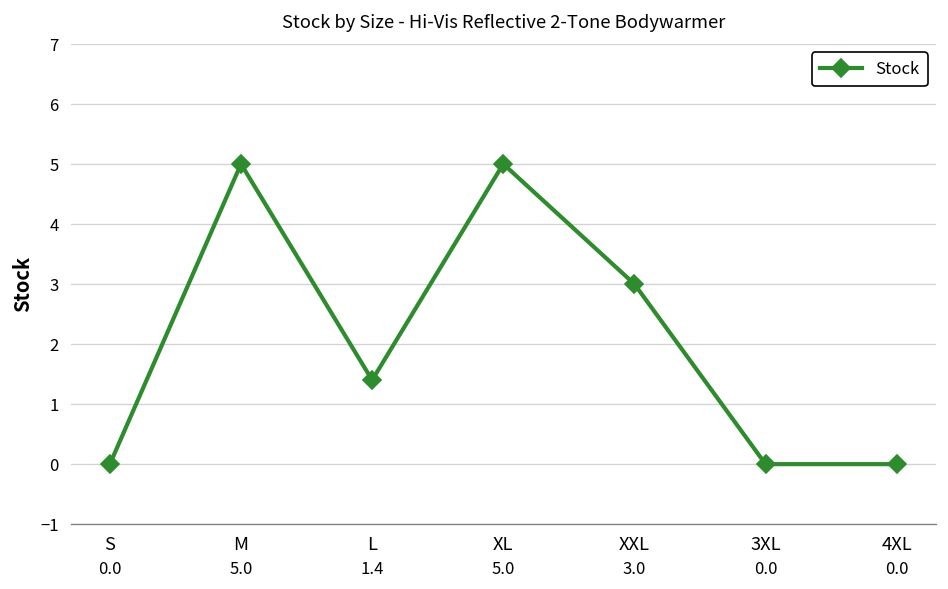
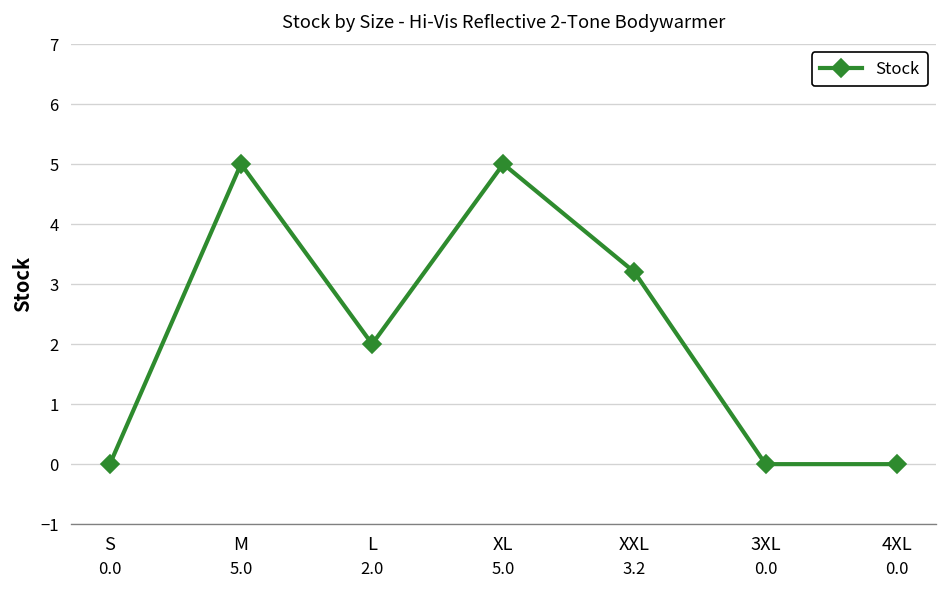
L: 1.4 -> 2.0
XXL: 3.0 -> 3.2
